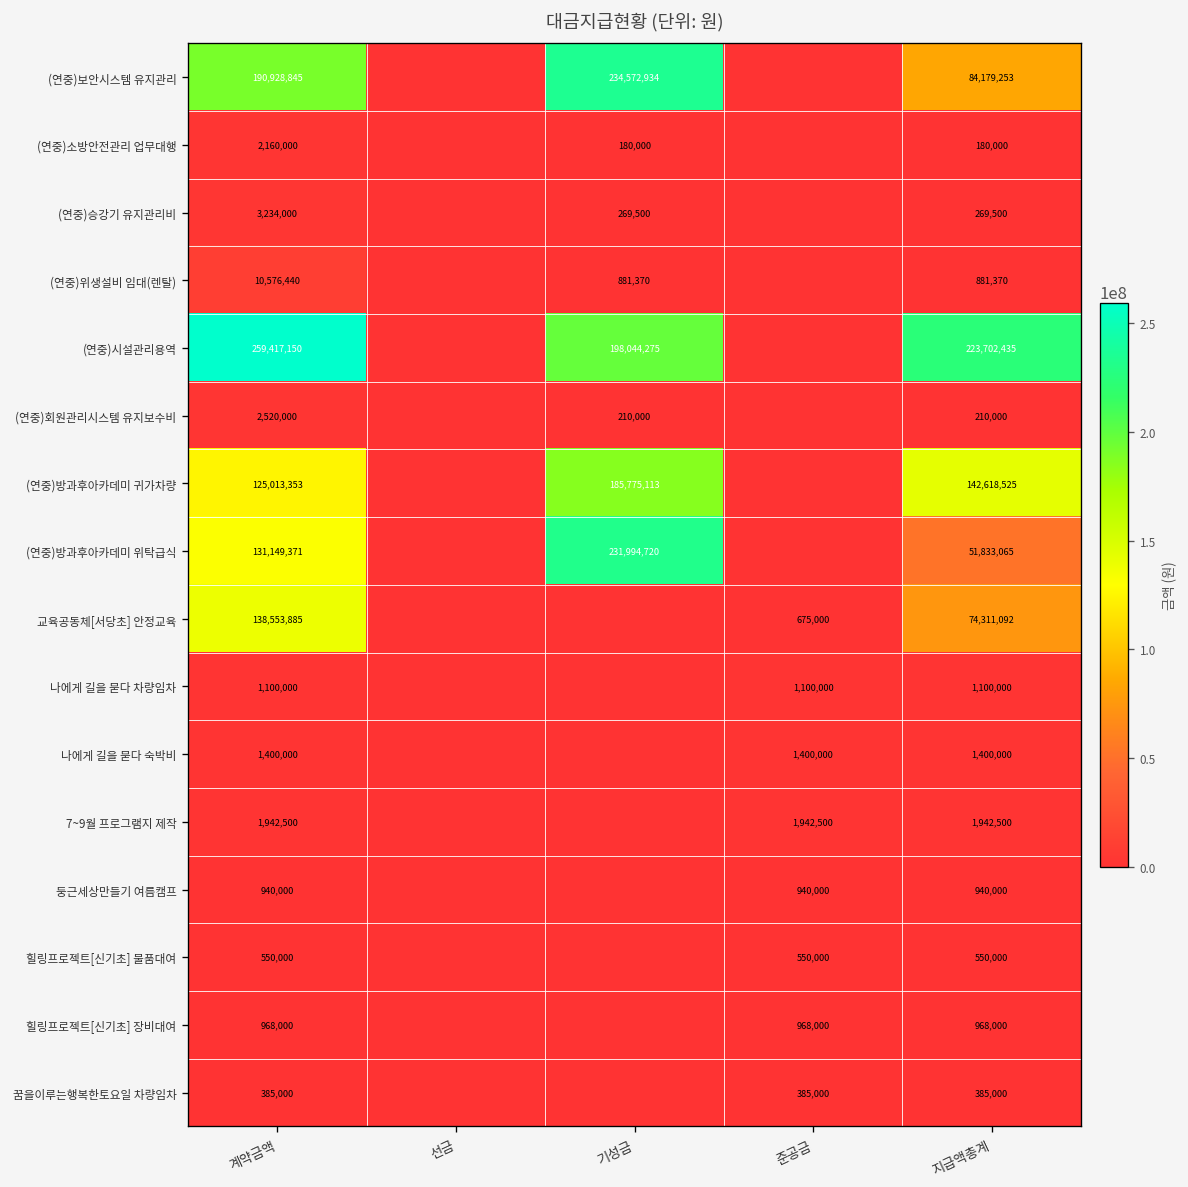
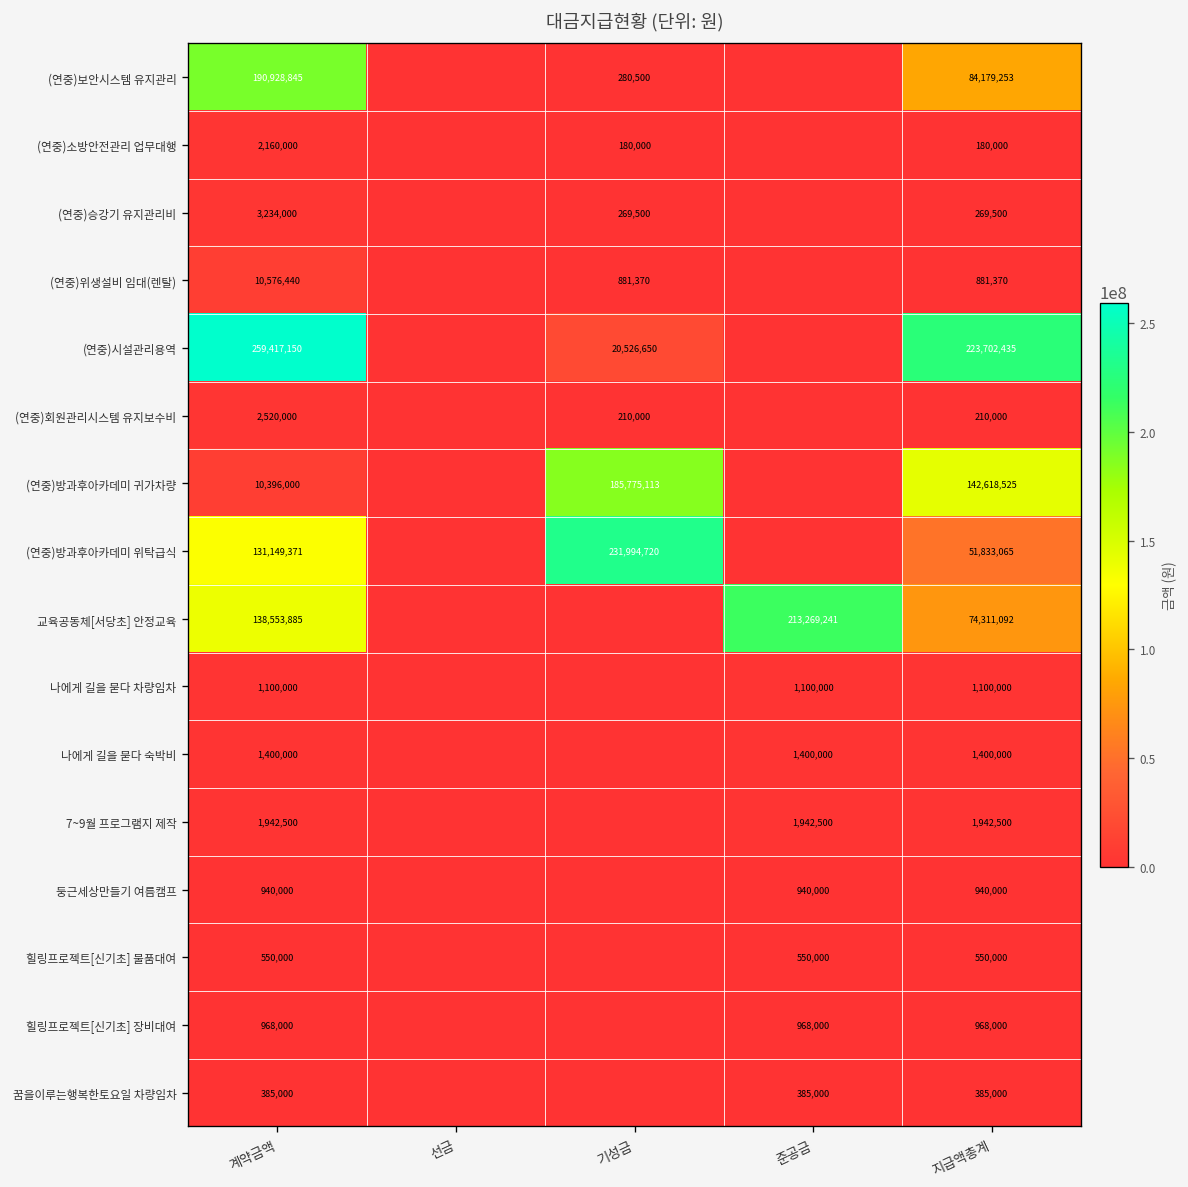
(연중)보안시스템 유지관리, 기성금: 234,572,934 -> 280,500
(연중)시설관리용역, 기성금: 198,044,275 -> 20,526,650
(연중)방과후아카데미 귀가차량, 계약금액: 125,013,353 -> 10,396,000
교육공동체[서당초] 안정교육, 준공금: 675,000 -> 213,269,241
